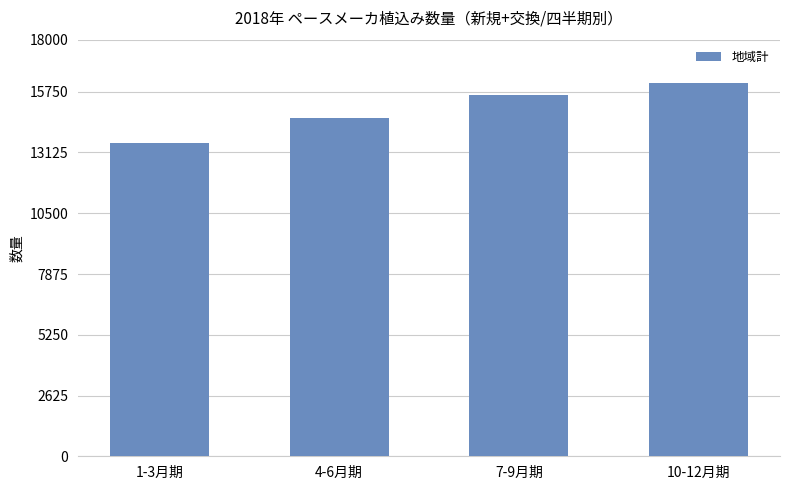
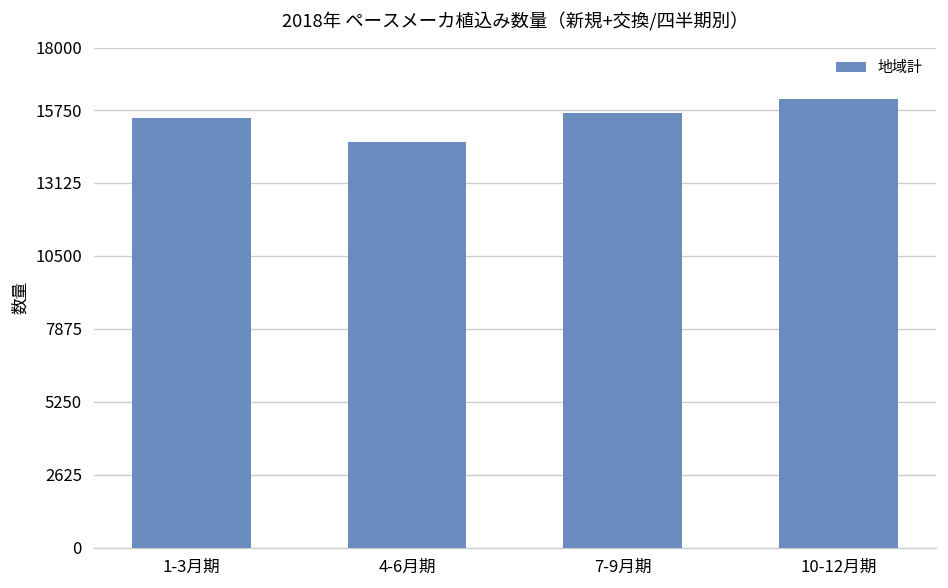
1-3月期: 13500 -> 15500
